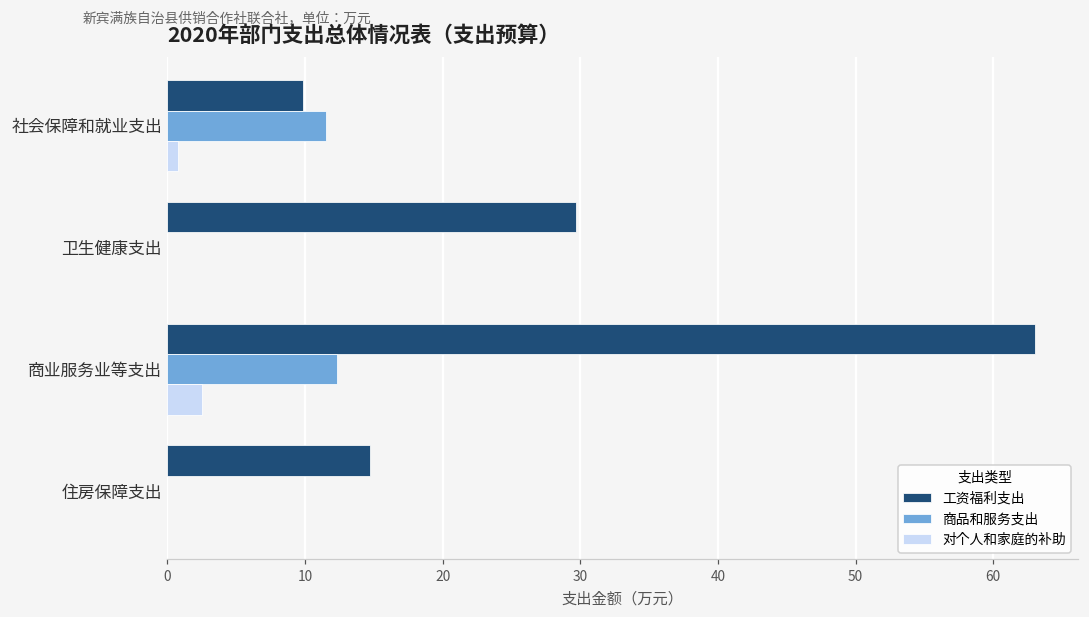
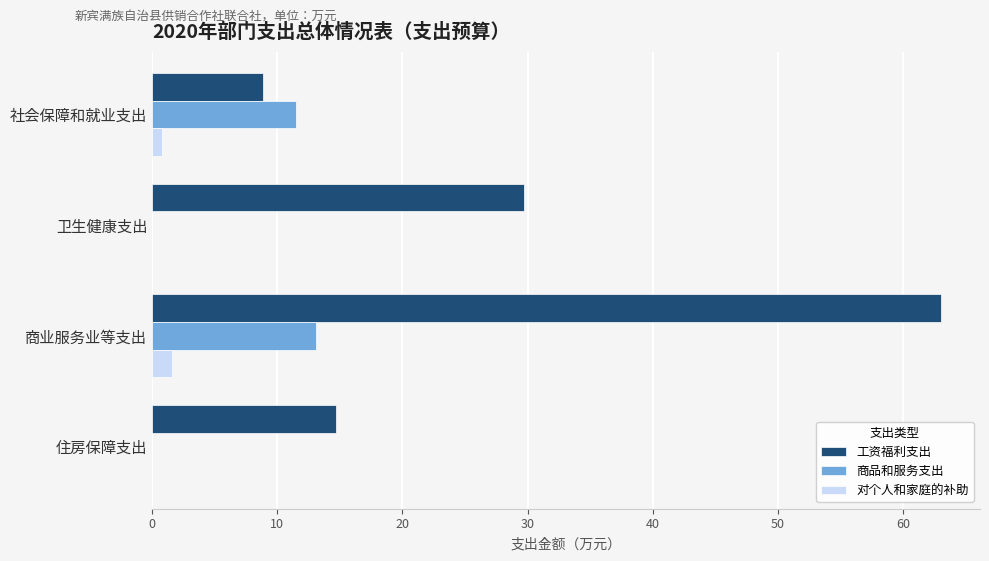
工资福利支出, 社会保障和就业支出: 9.8 -> 8.8
商品和服务支出, 商业服务业等支出: 12.3 -> 13.1
对个人和家庭的补助, 商业服务业等支出: 2.6 -> 1.6
